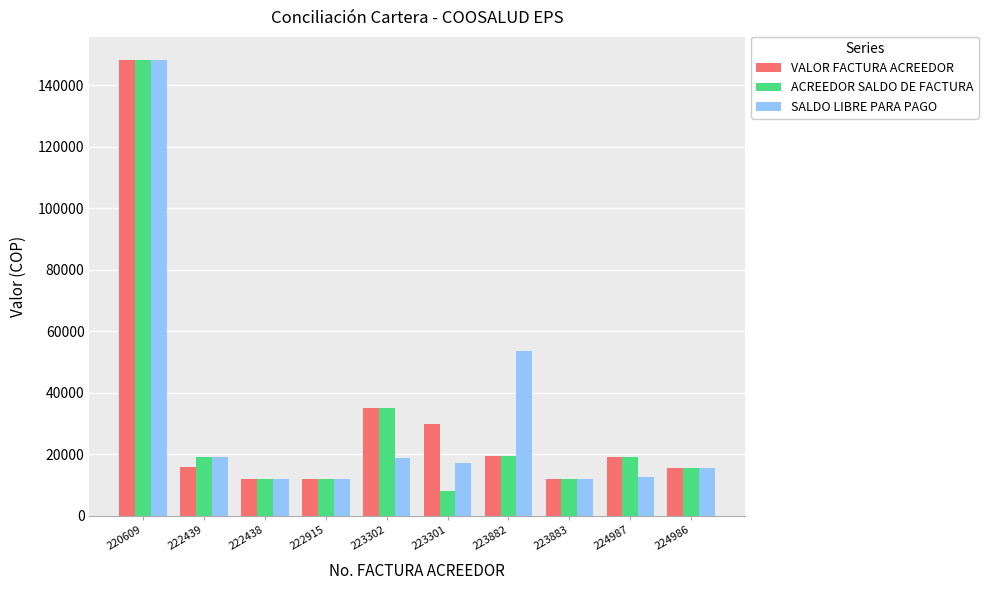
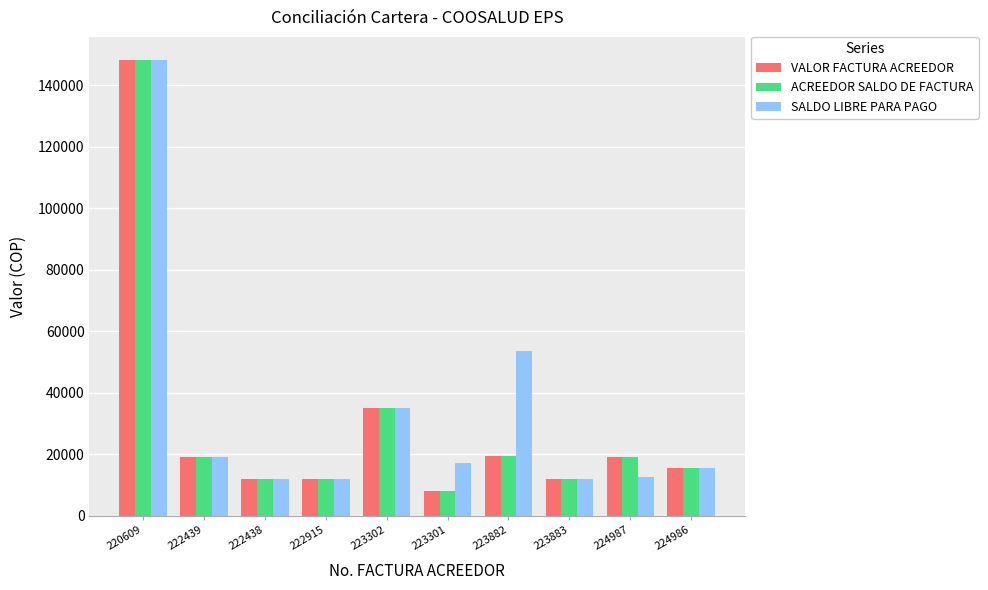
VALOR FACTURA ACREEDOR, 222439: 16000 -> 19000
SALDO LIBRE PARA PAGO, 223302: 19000 -> 35000
VALOR FACTURA ACREEDOR, 223301: 30000 -> 8000
